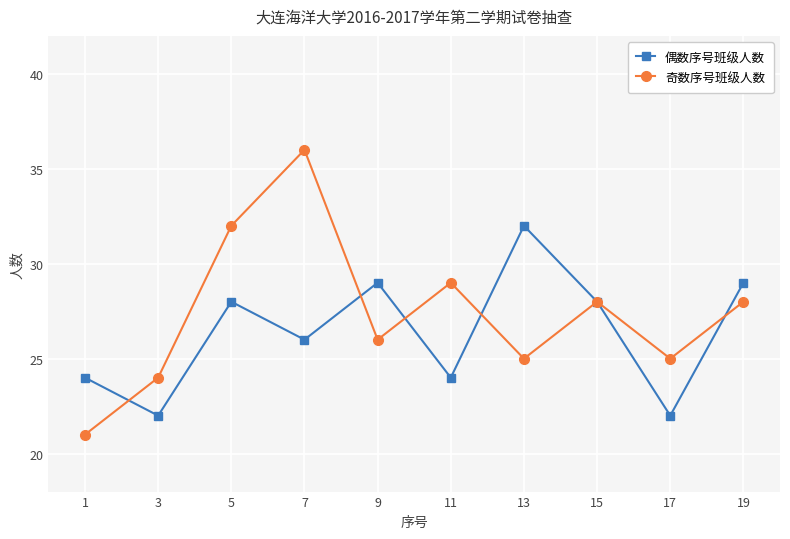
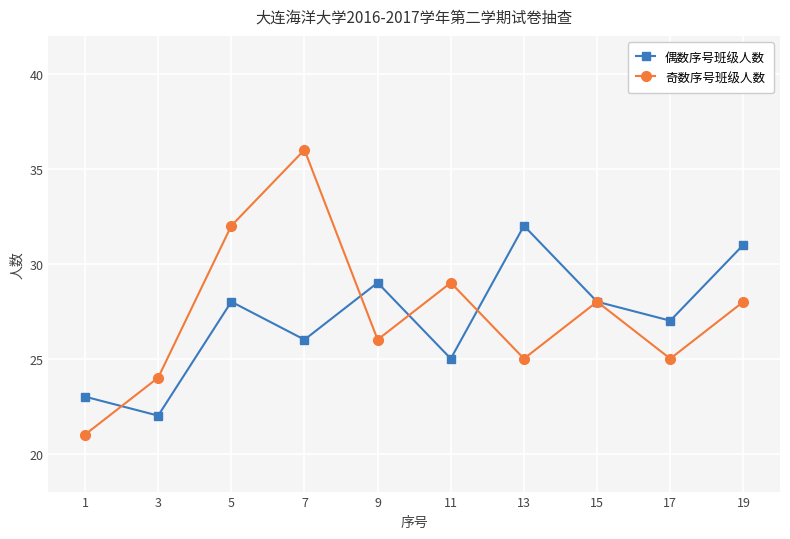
偶数序号班级人数, 1: 24 -> 23
偶数序号班级人数, 11: 24 -> 25
偶数序号班级人数, 17: 22 -> 27
偶数序号班级人数, 19: 29 -> 31
